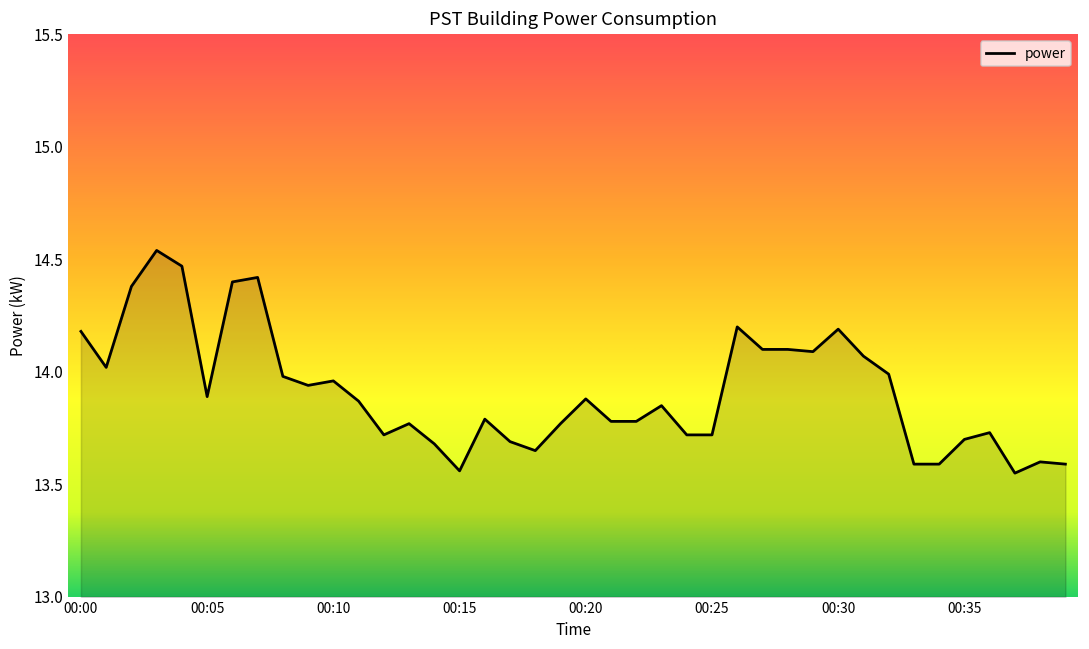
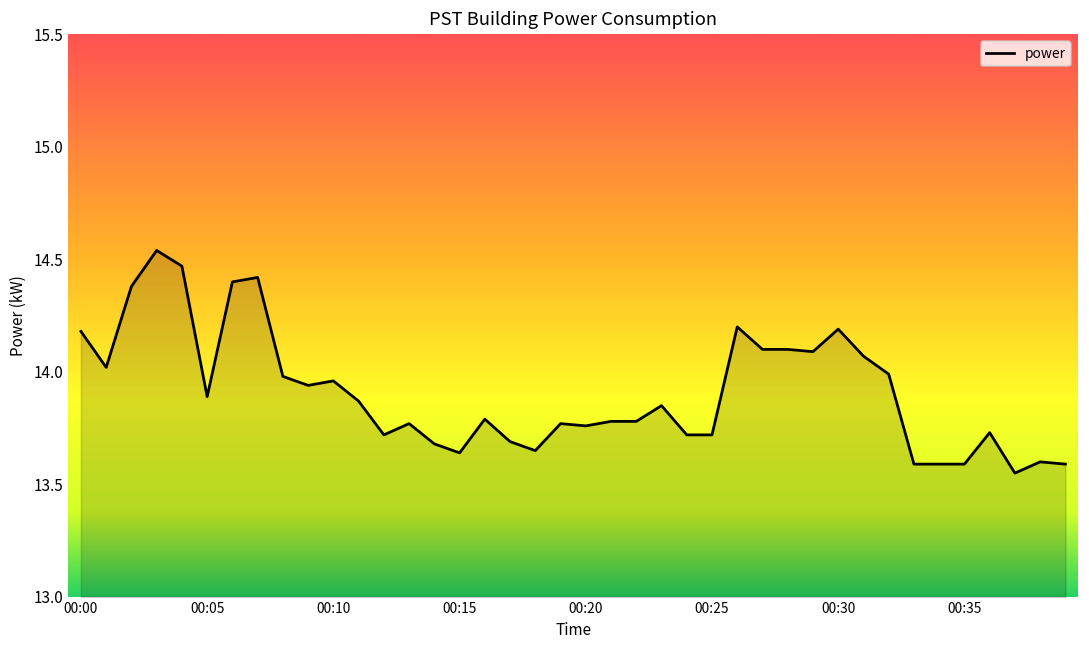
00:15: 13.56 -> 13.64
00:20: 13.88 -> 13.76
00:35: 13.70 -> 13.59
